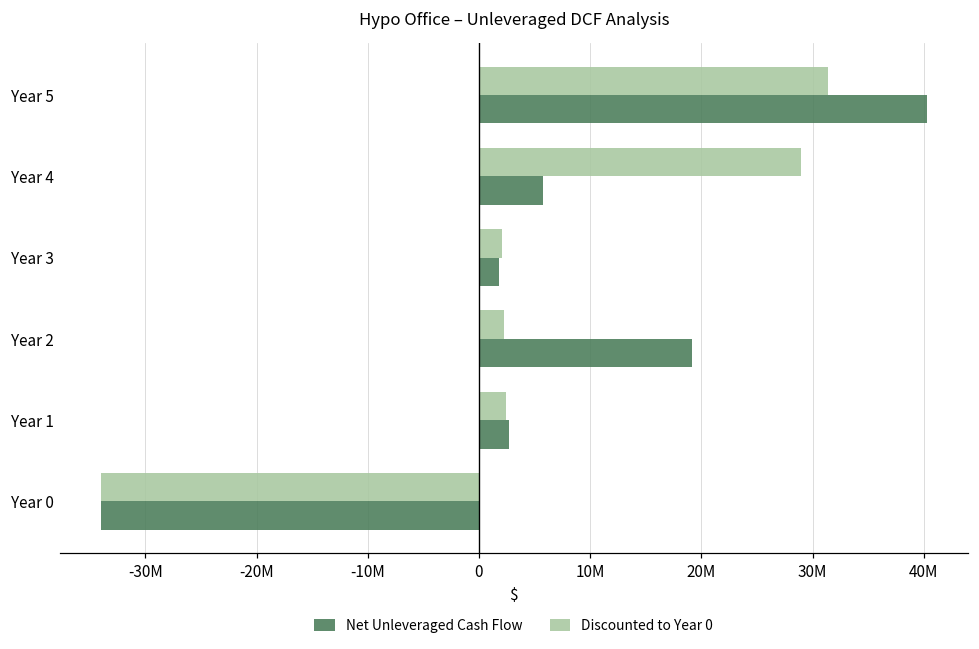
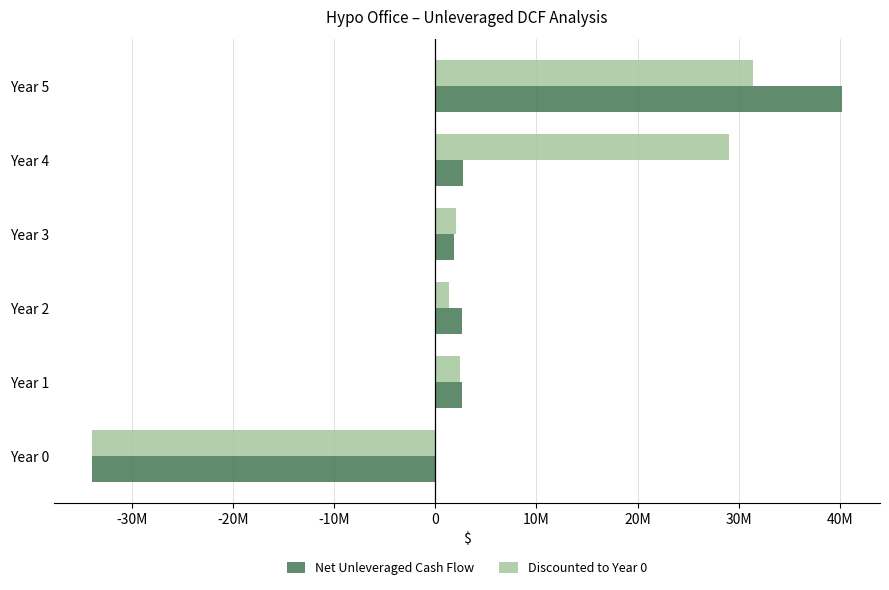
Net Unleveraged Cash Flow, Year 4: 5800000 -> 2700000
Discounted to Year 0, Year 2: 2300000 -> 1300000
Net Unleveraged Cash Flow, Year 2: 19200000 -> 2700000
